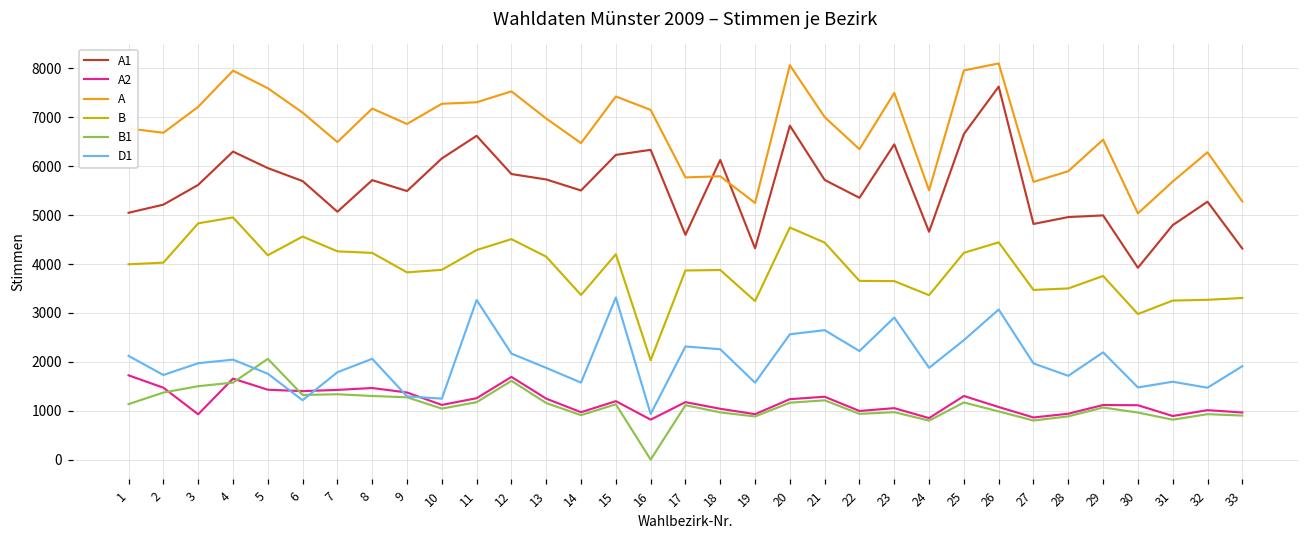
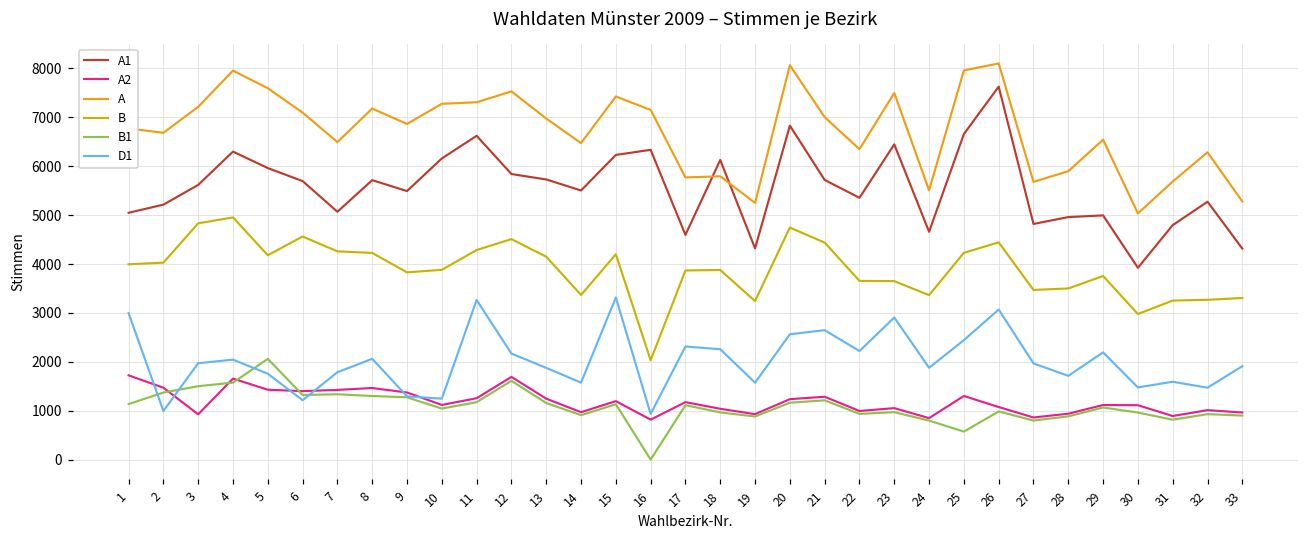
D1, 1: 2100 -> 3000
D1, 2: 1700 -> 1000
B1, 25: 1200 -> 600
